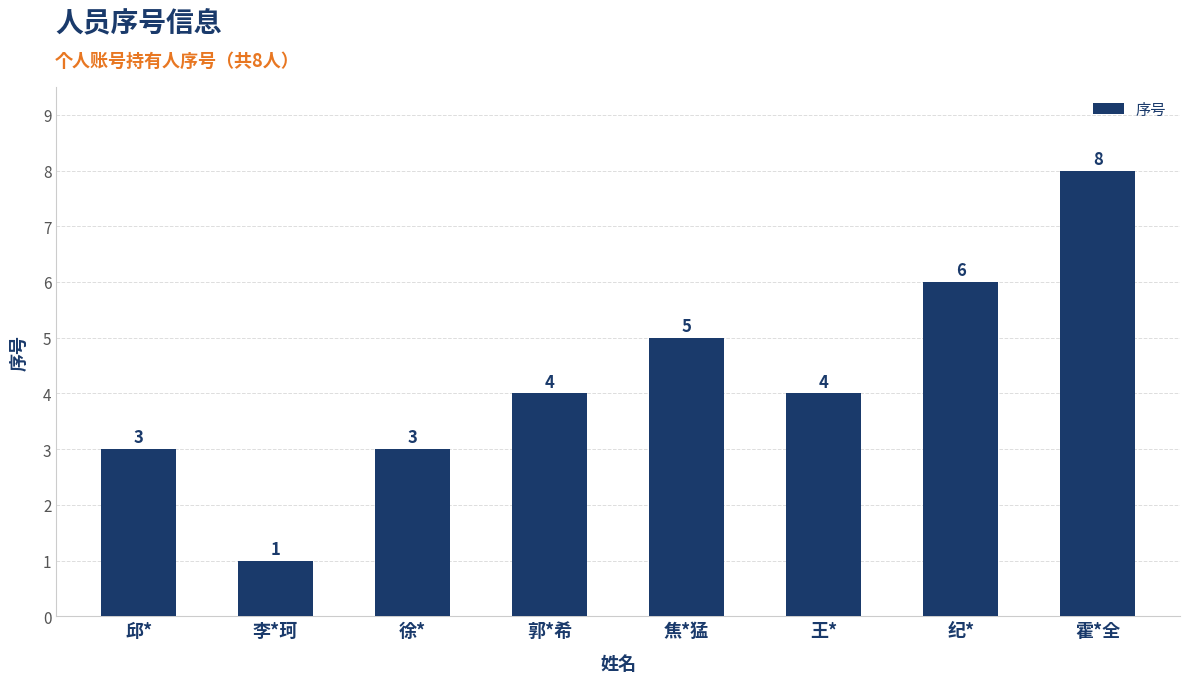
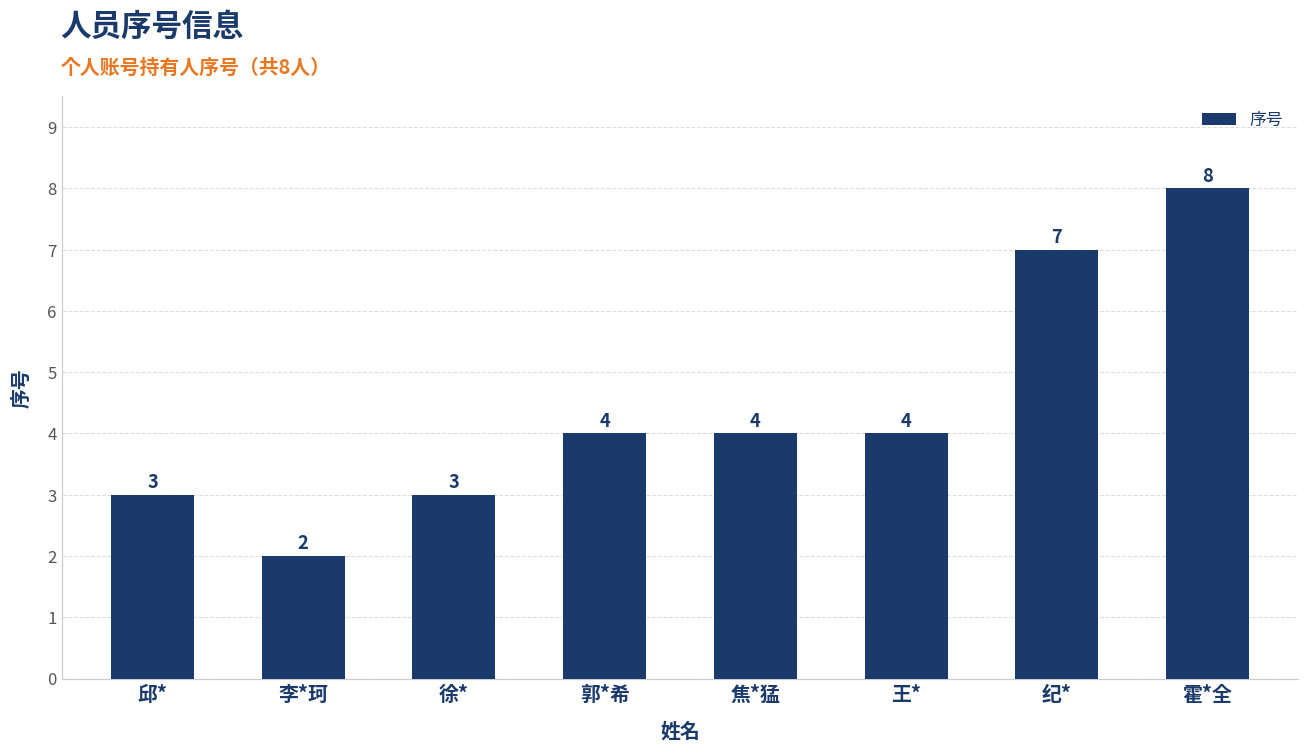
李*珂: 1 -> 2
焦*猛: 5 -> 4
纪*: 6 -> 7
